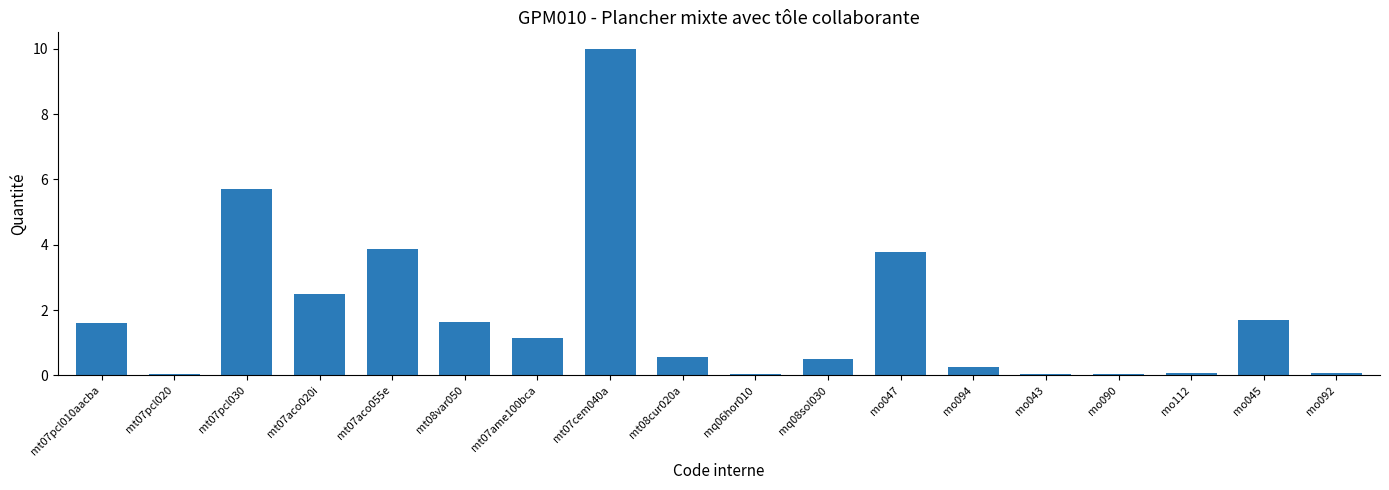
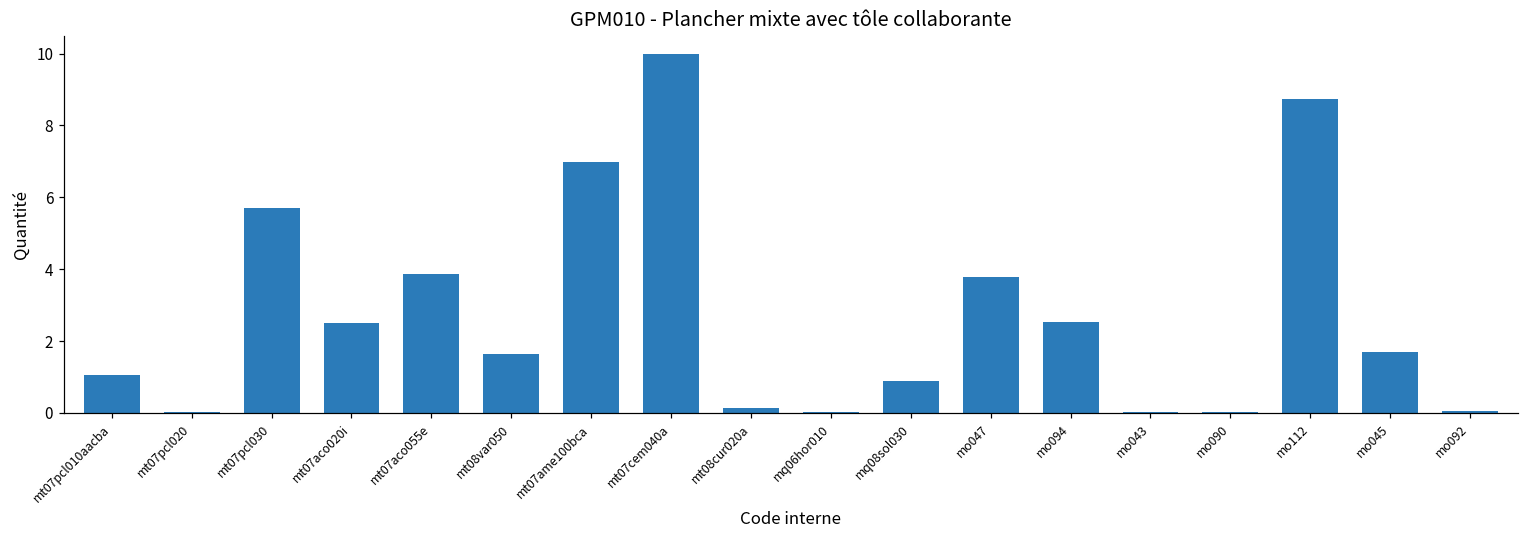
mt07pcl010aacba: 1.6 -> 1.1
mt07ame100bca: 1.2 -> 7.0
mt08cur020a: 0.6 -> 0.2
mq08sol030: 0.5 -> 0.9
mo094: 0.3 -> 2.5
mo112: 0.1 -> 8.7
